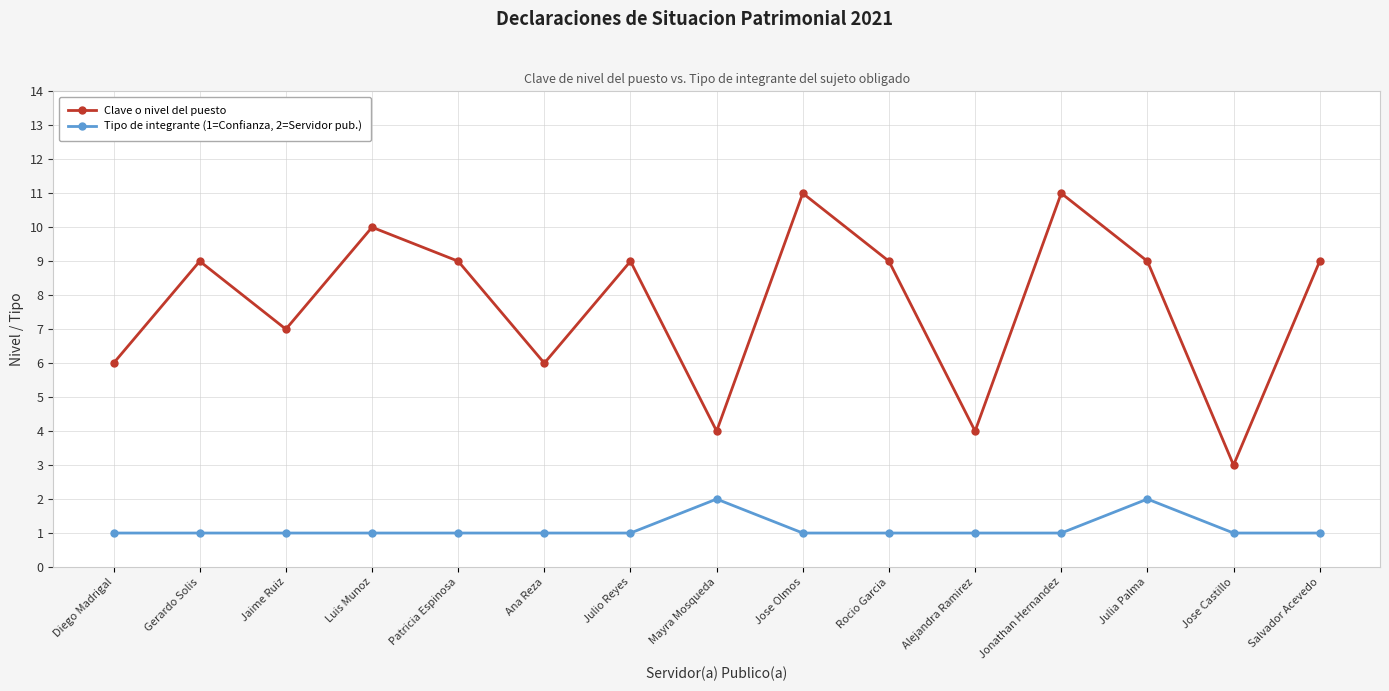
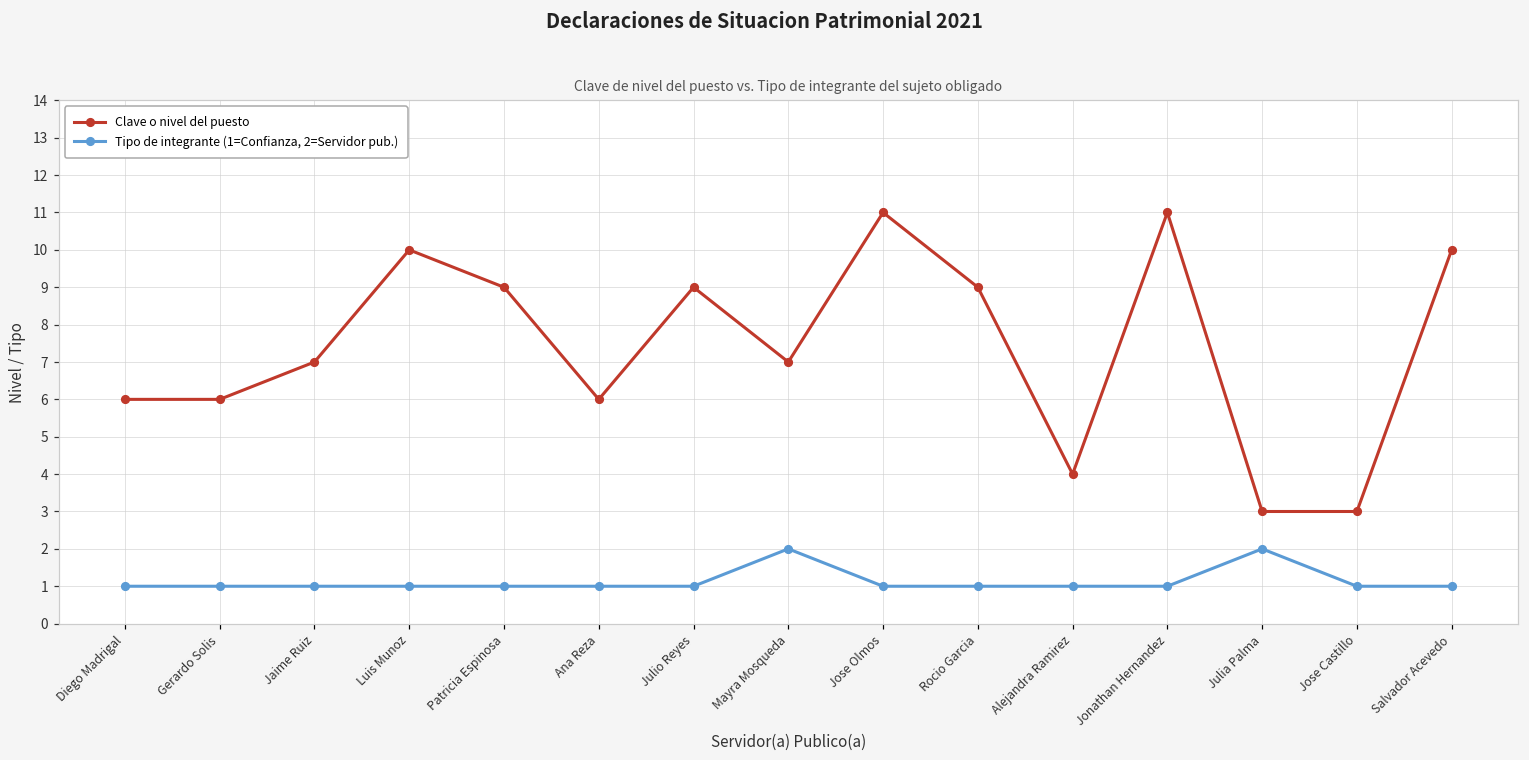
Clave o nivel del puesto, Gerardo Solis: 9 -> 6
Clave o nivel del puesto, Mayra Mosqueda: 4 -> 7
Clave o nivel del puesto, Julia Palma: 9 -> 3
Clave o nivel del puesto, Salvador Acevedo: 9 -> 10
